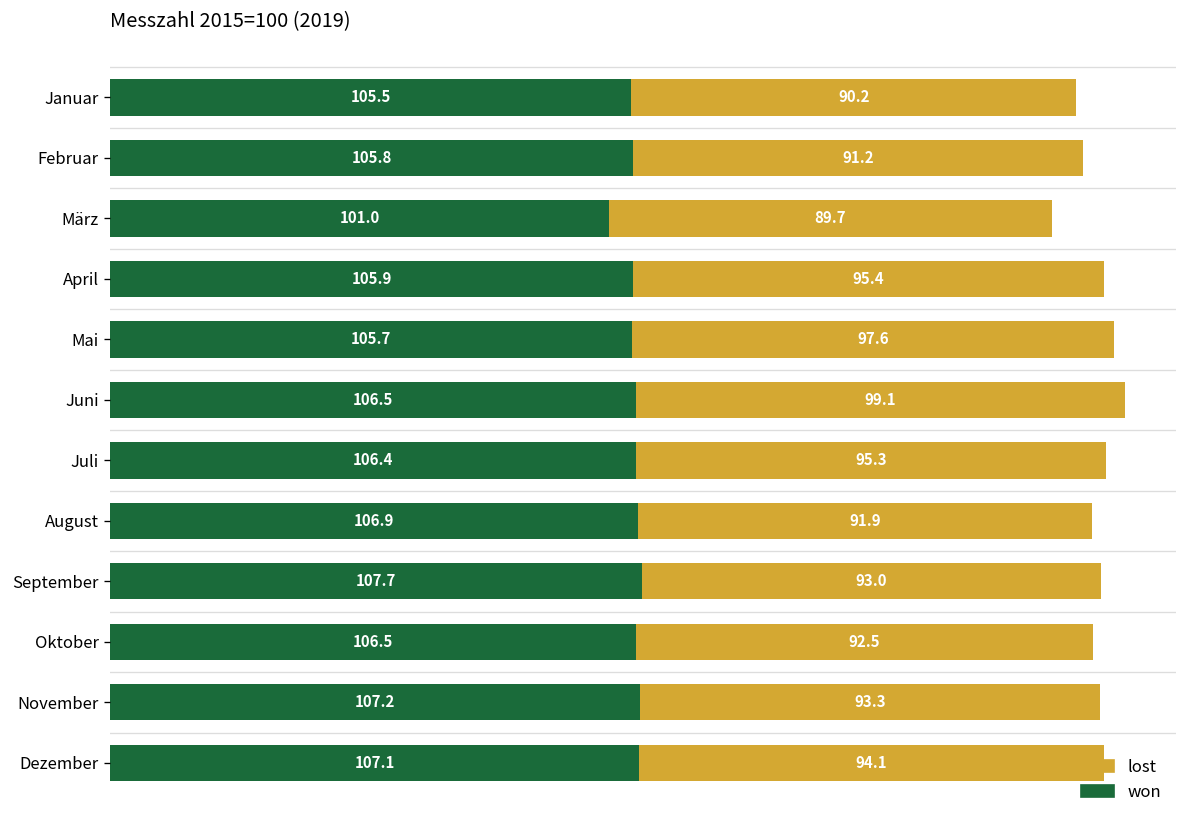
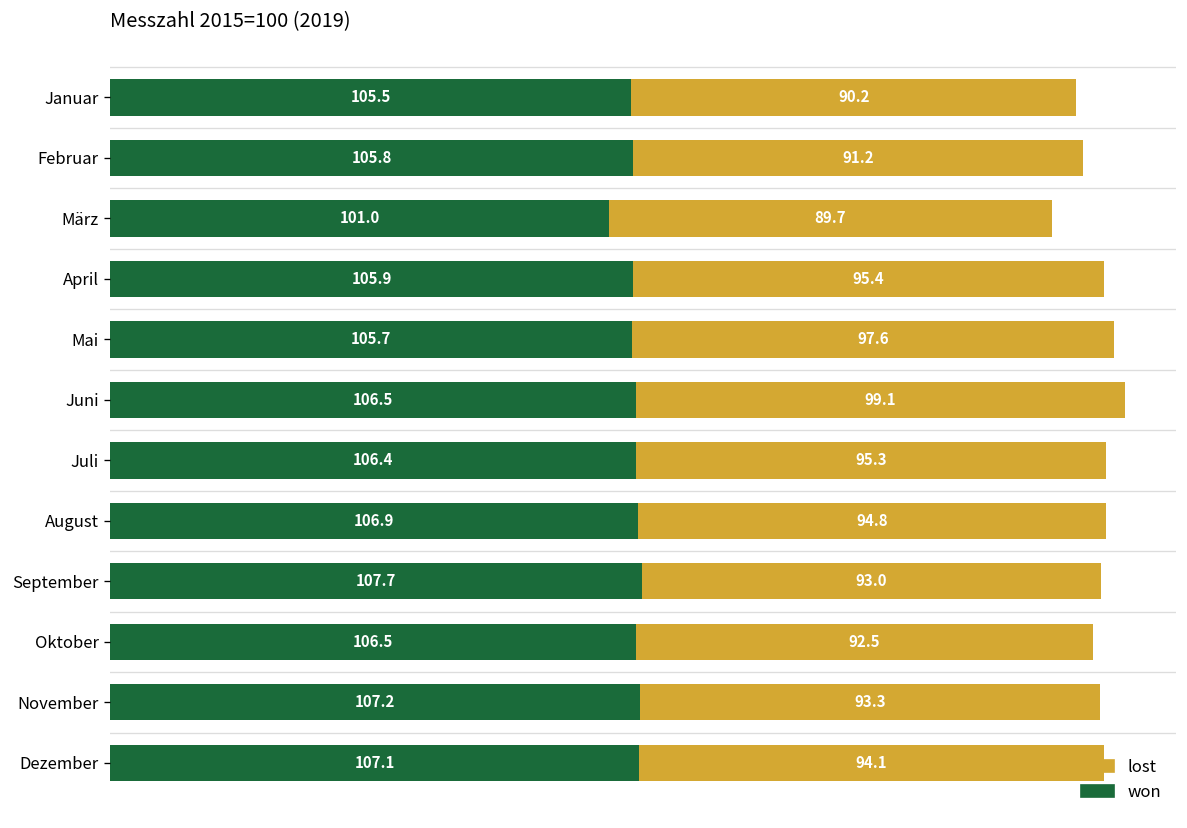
lost, August: 91.9 -> 94.8
